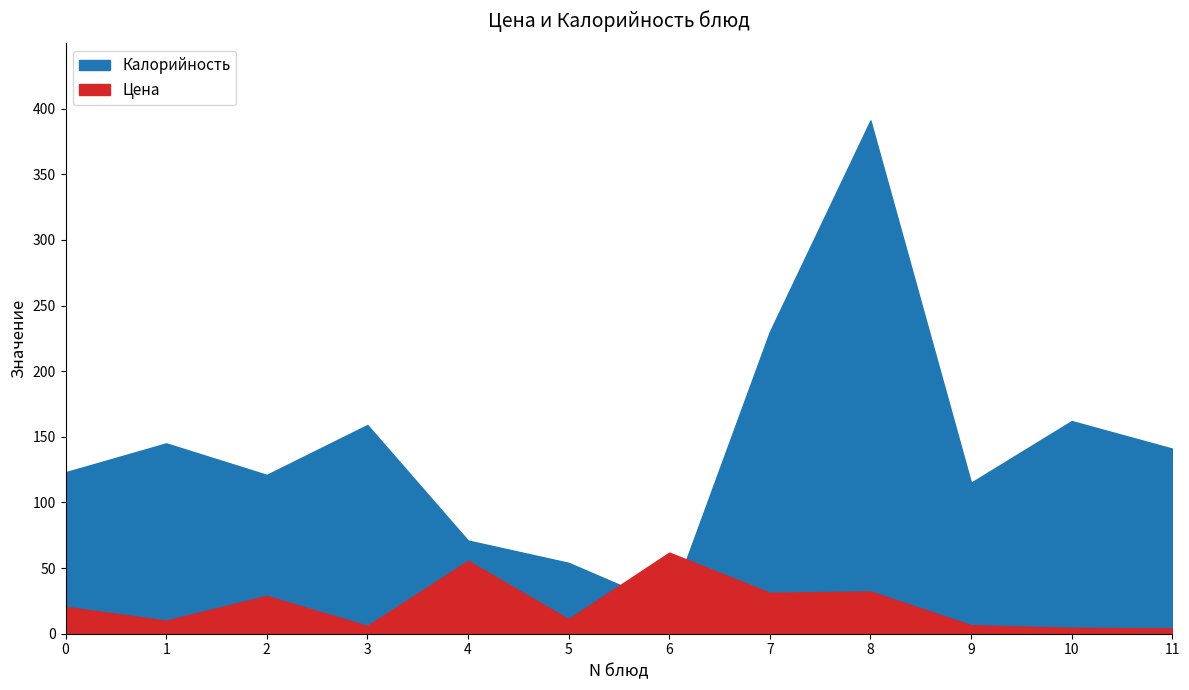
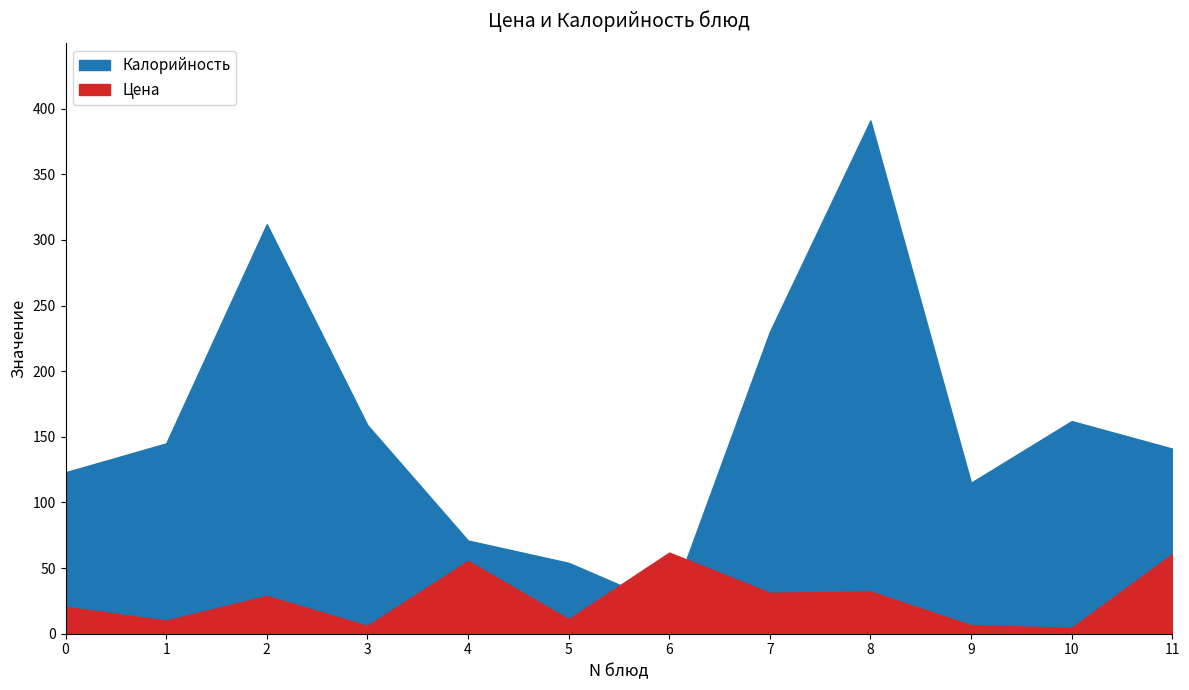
Калорийность, 2: 121 -> 312
Цена, 11: 4 -> 61
